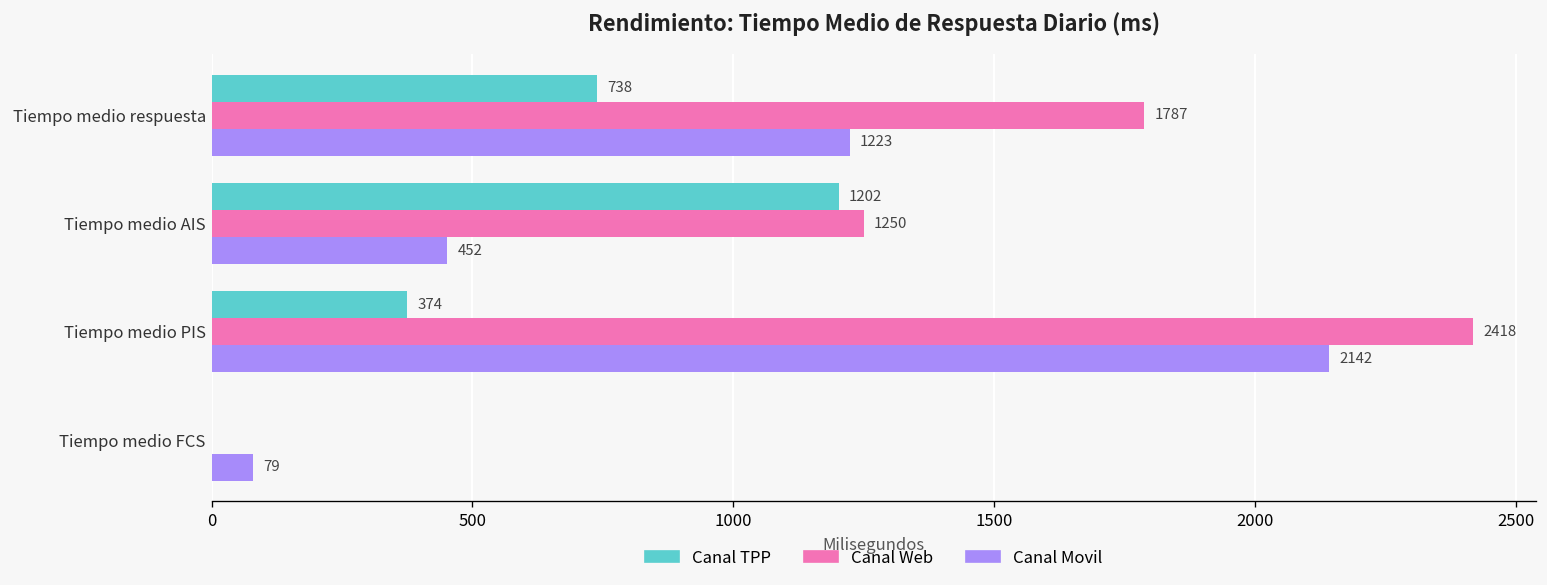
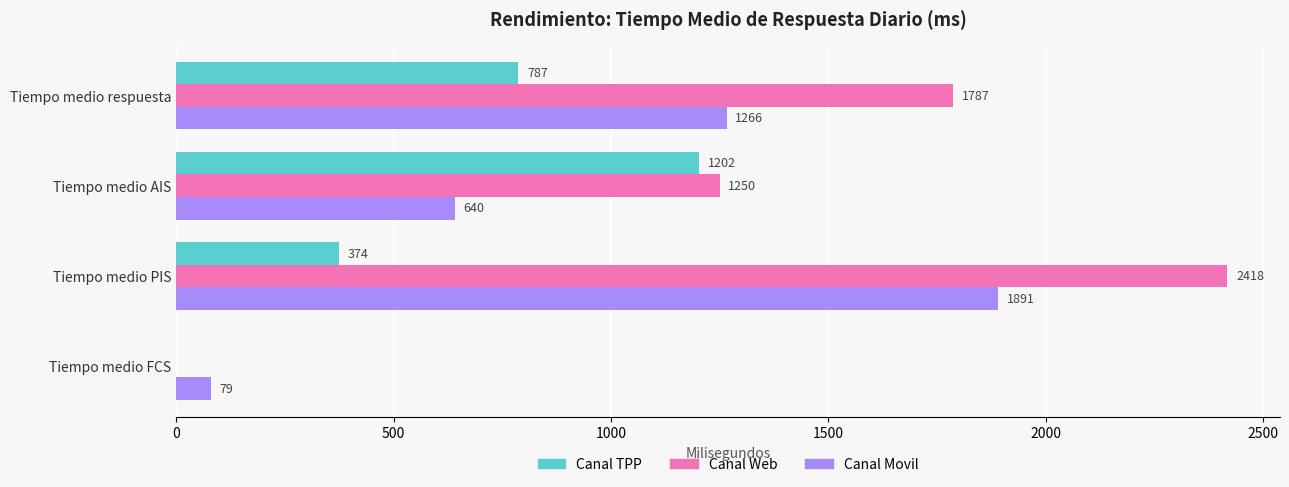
Canal TPP, Tiempo medio respuesta: 738 -> 787
Canal Movil, Tiempo medio respuesta: 1223 -> 1266
Canal Movil, Tiempo medio AIS: 452 -> 640
Canal Movil, Tiempo medio PIS: 2142 -> 1891
